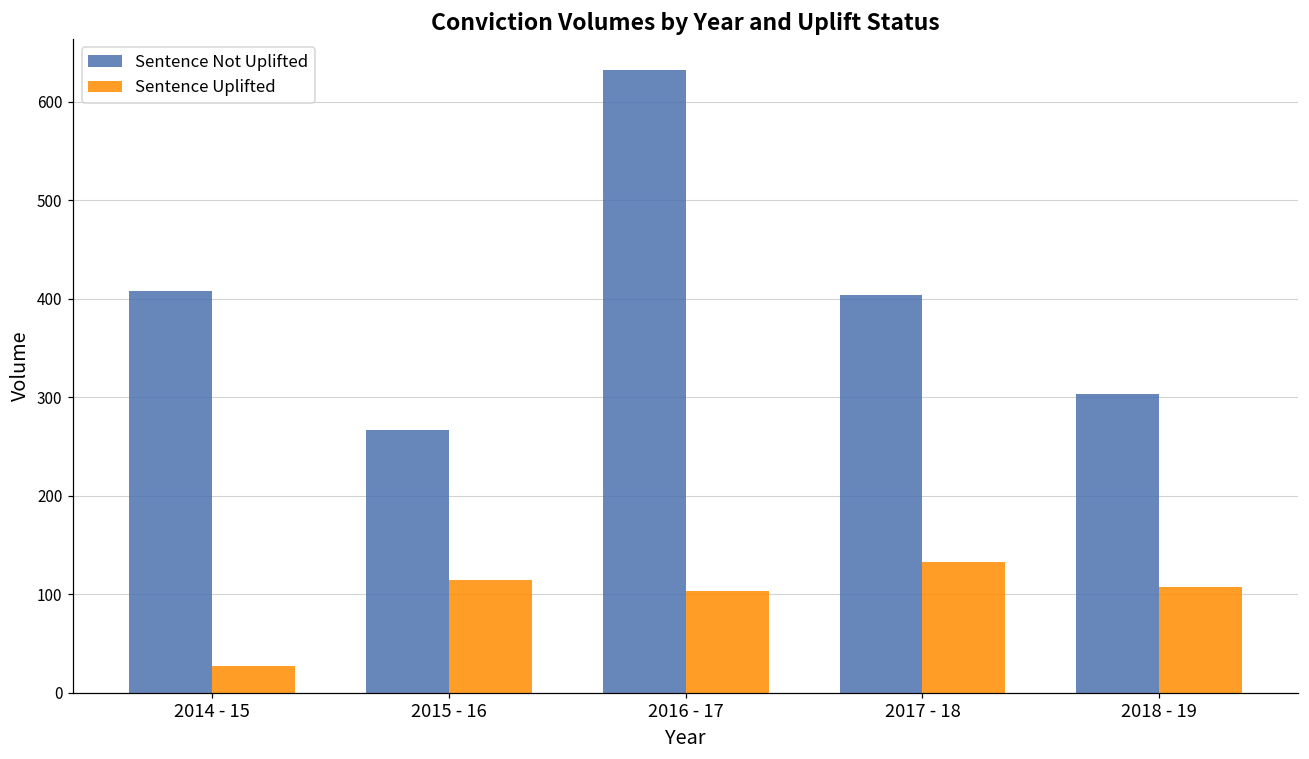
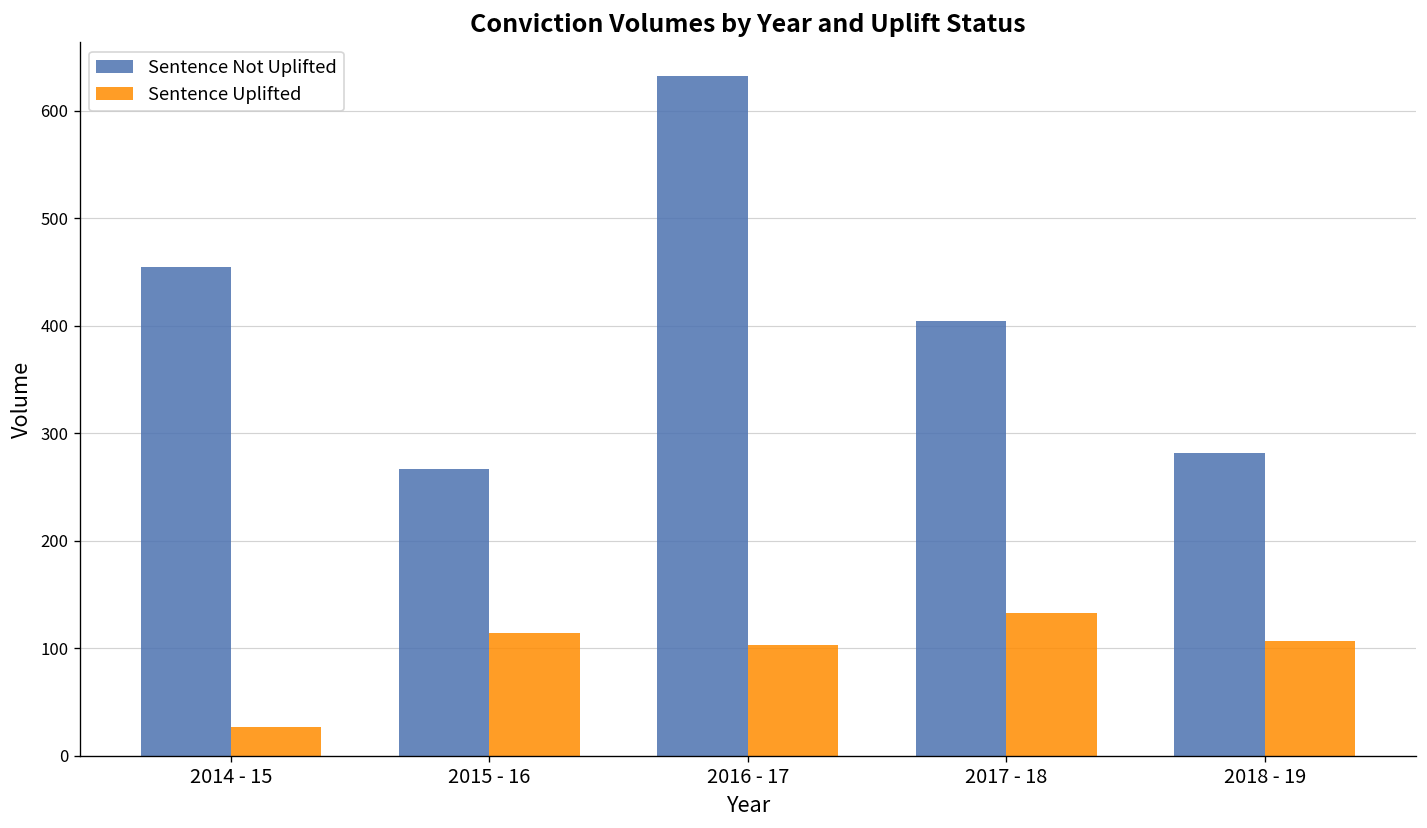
Sentence Not Uplifted, 2014 - 15: 410 -> 460
Sentence Not Uplifted, 2018 - 19: 300 -> 280
